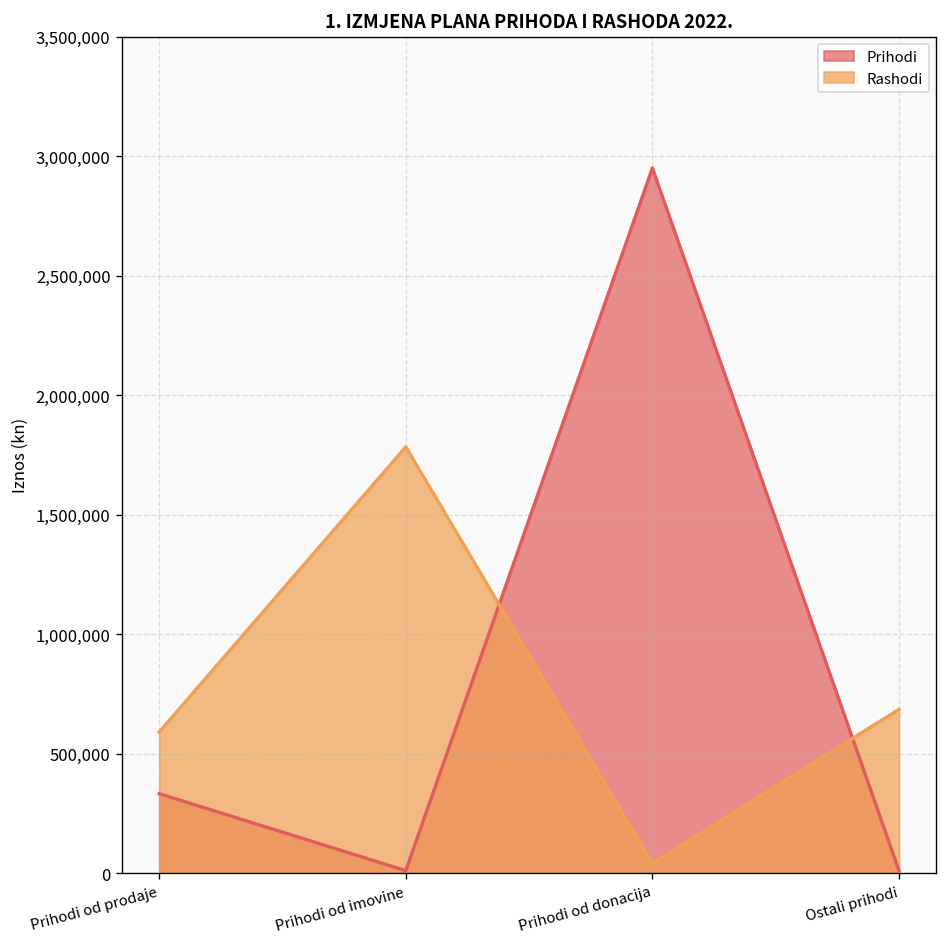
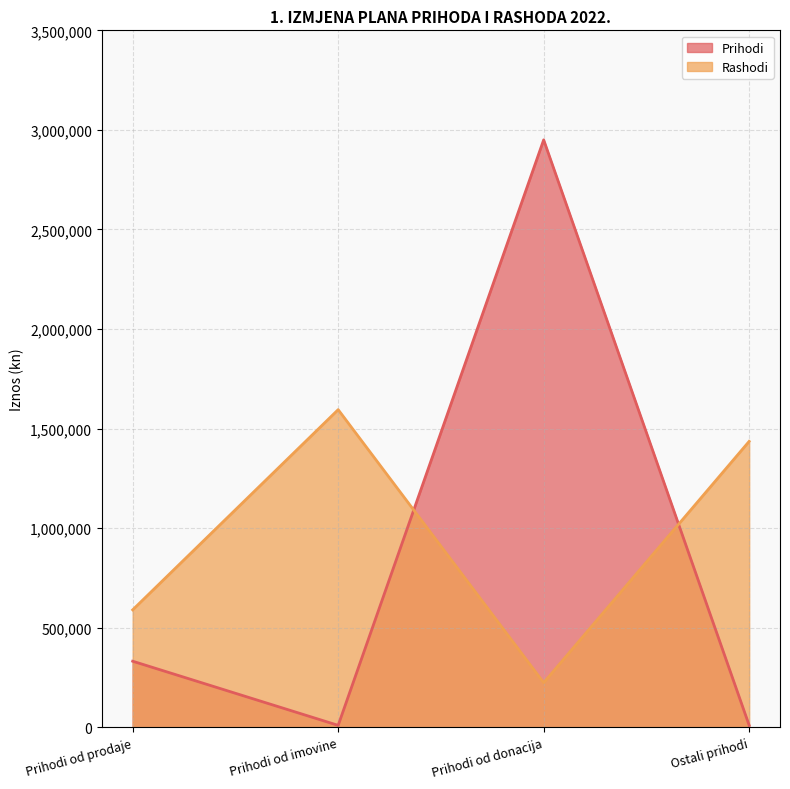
Rashodi, Prihodi od imovine: 1,780,000 -> 1,600,000
Rashodi, Prihodi od donacija: 40,000 -> 220,000
Rashodi, Ostali prihodi: 690,000 -> 1,440,000
